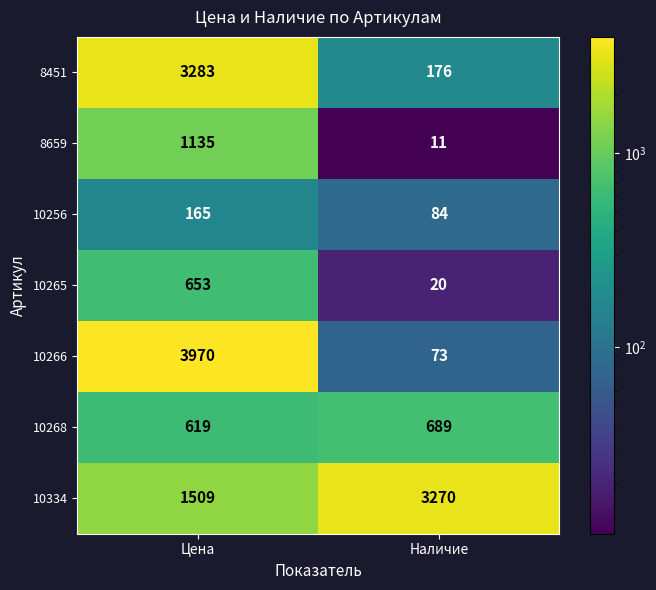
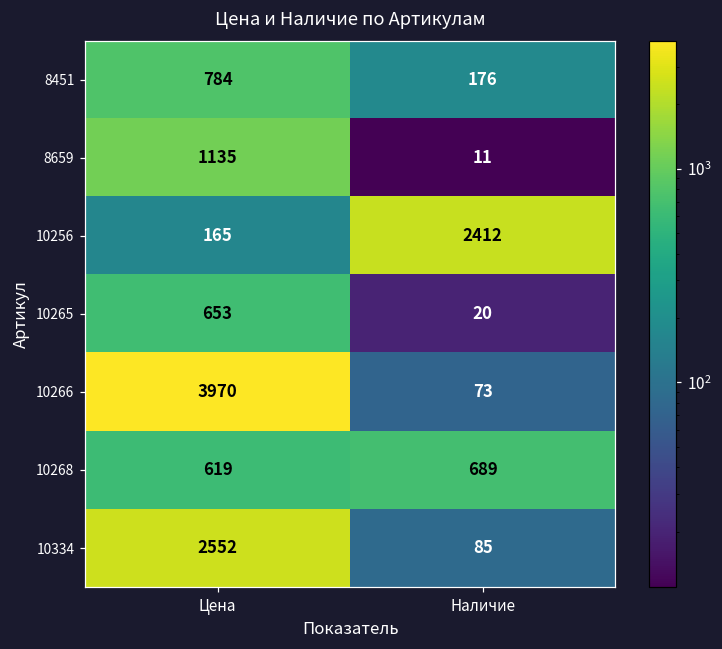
8451, Цена: 3283 -> 784
10256, Наличие: 84 -> 2412
10334, Цена: 1509 -> 2552
10334, Наличие: 3270 -> 85
